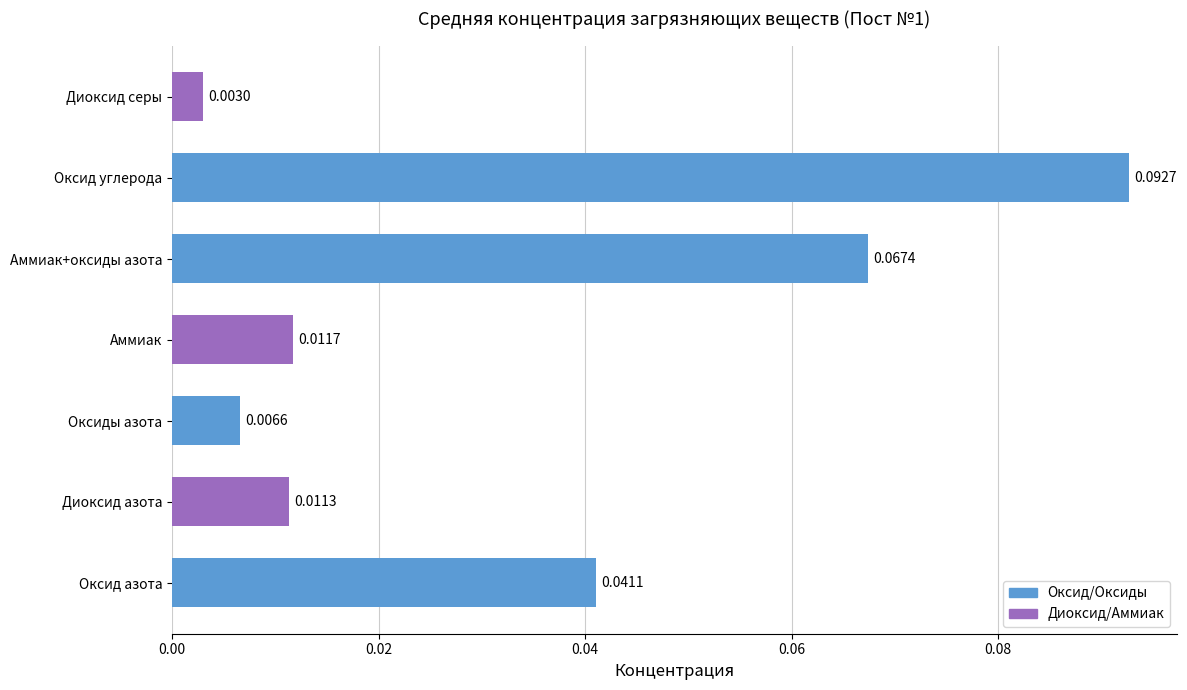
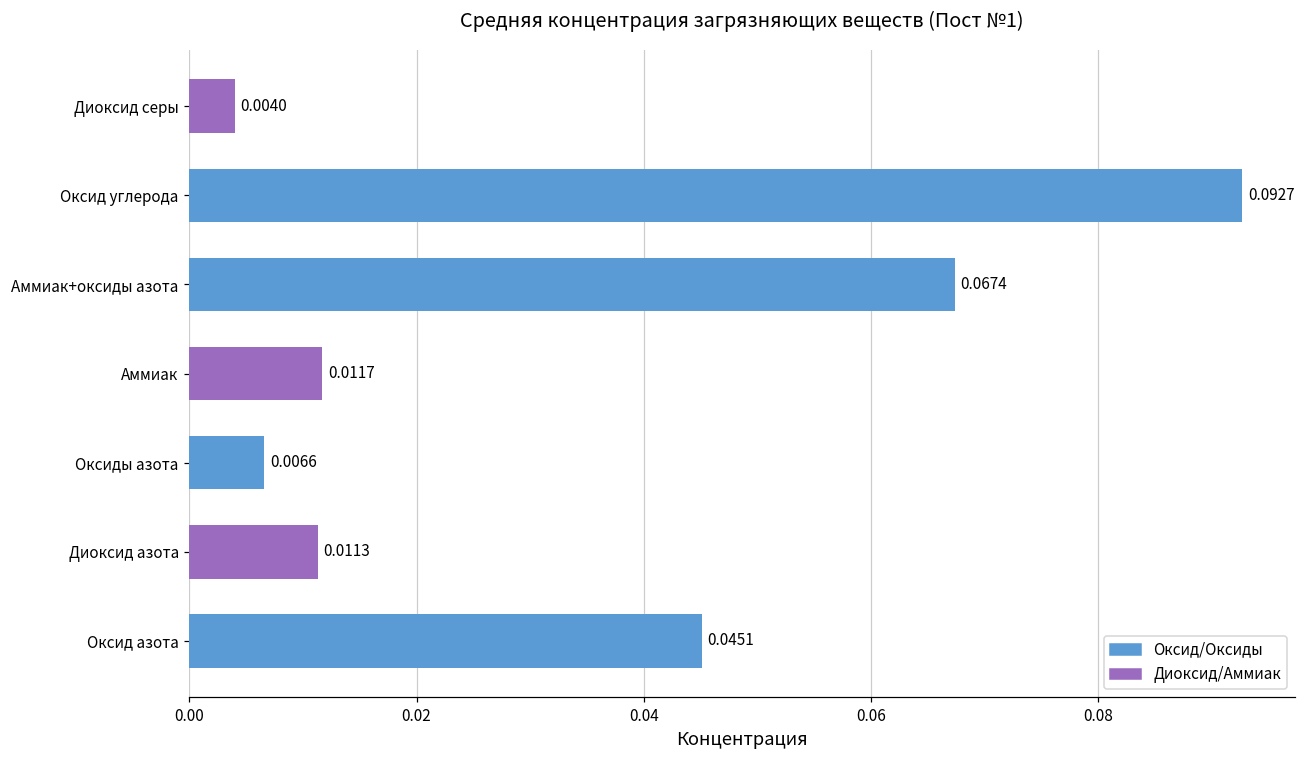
Диоксид серы: 0.0030 -> 0.0040
Оксид азота: 0.0411 -> 0.0451
